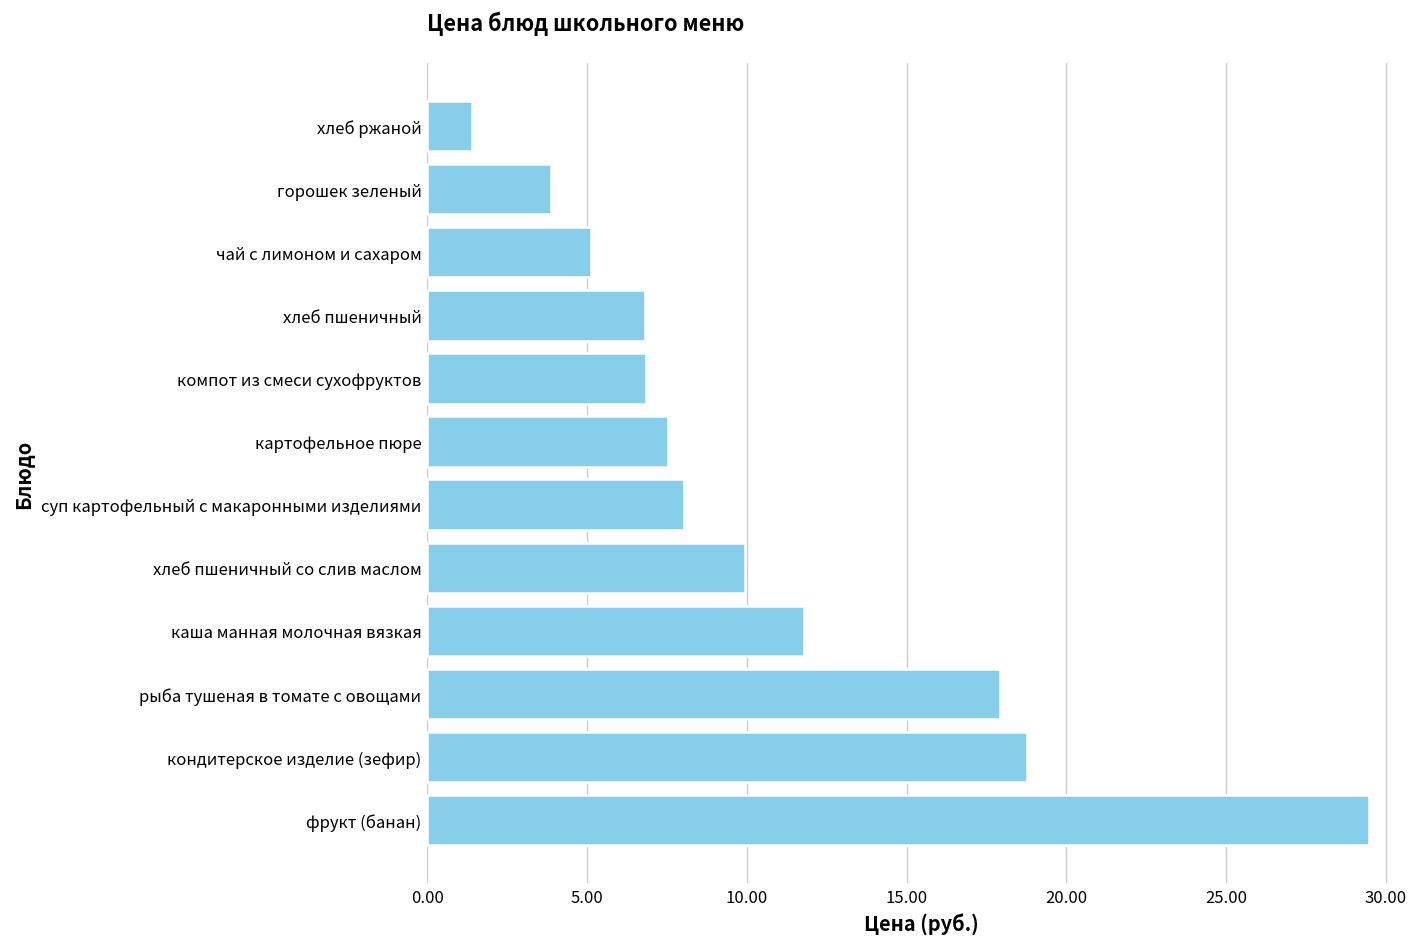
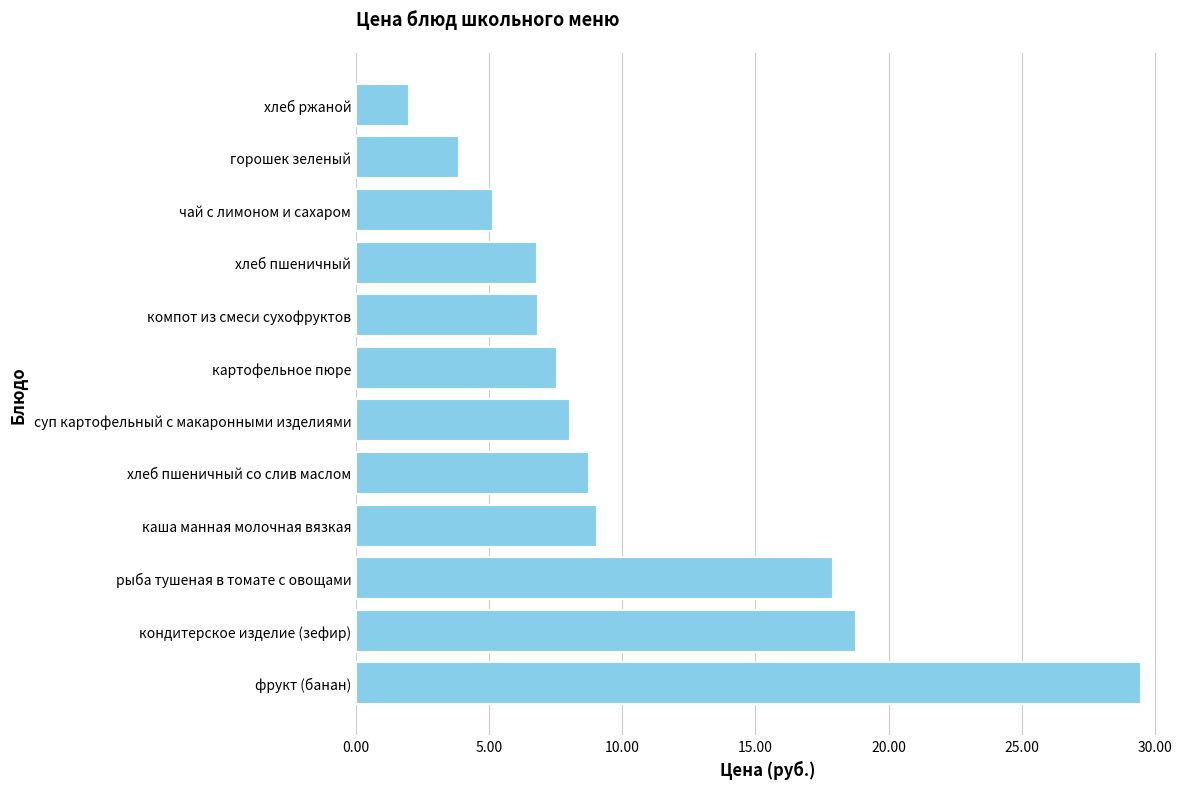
хлеб ржаной: 1.4 -> 2.0
хлеб пшеничный со слив маслом: 9.9 -> 8.8
каша манная молочная вязкая: 11.8 -> 9.0
